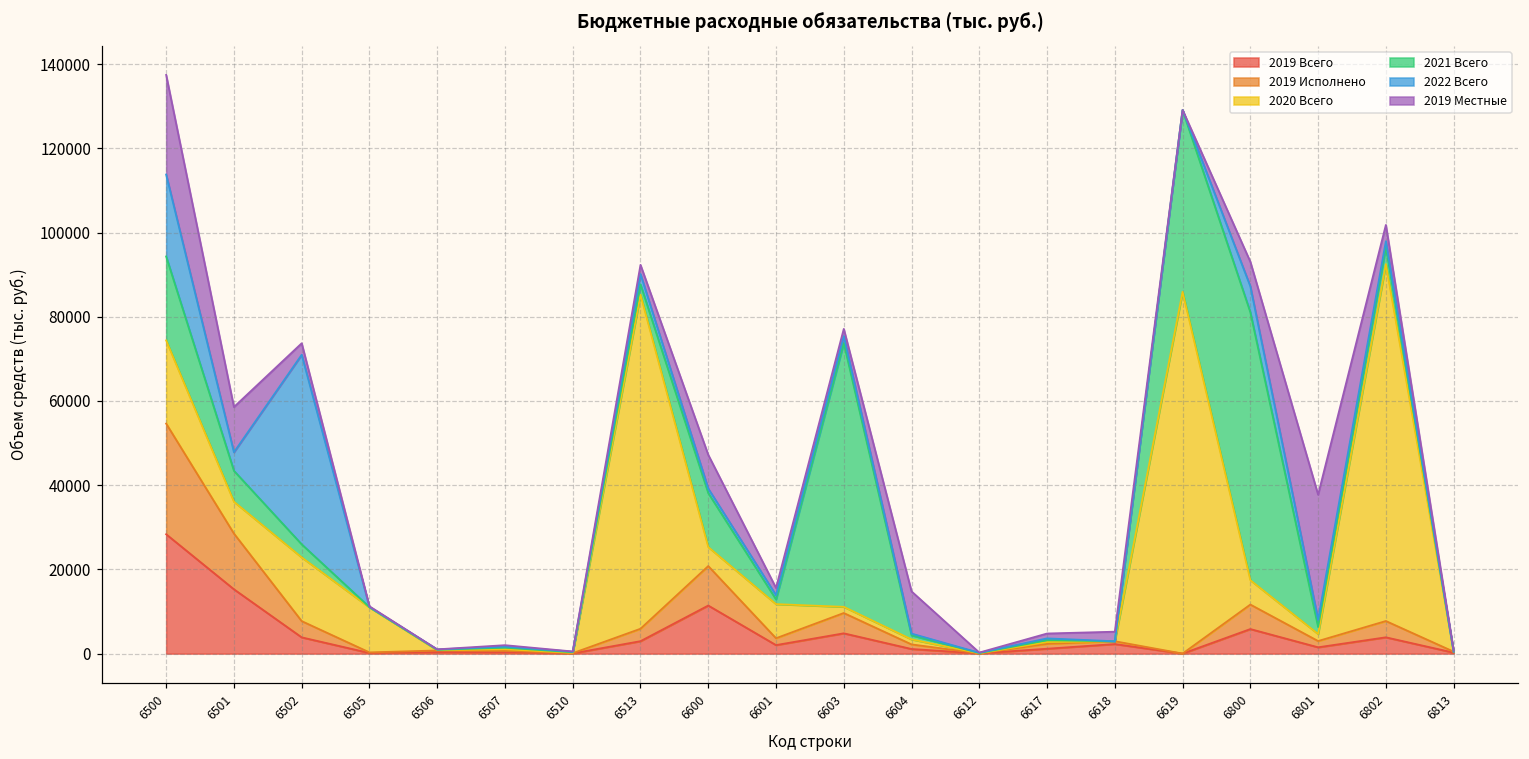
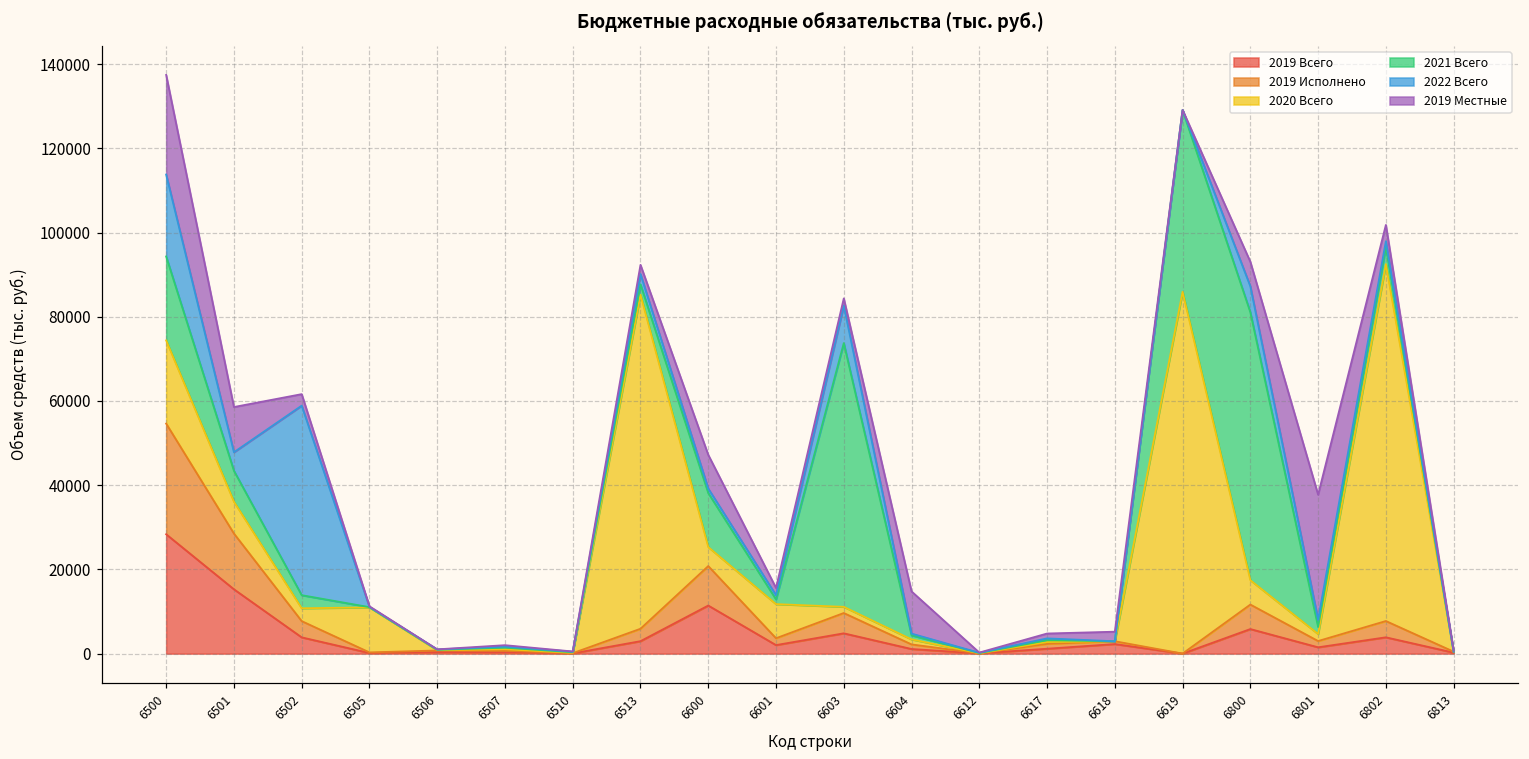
2020 Всего, 6502: 15000 -> 3000
2022 Всего, 6603: 2000 -> 9000
